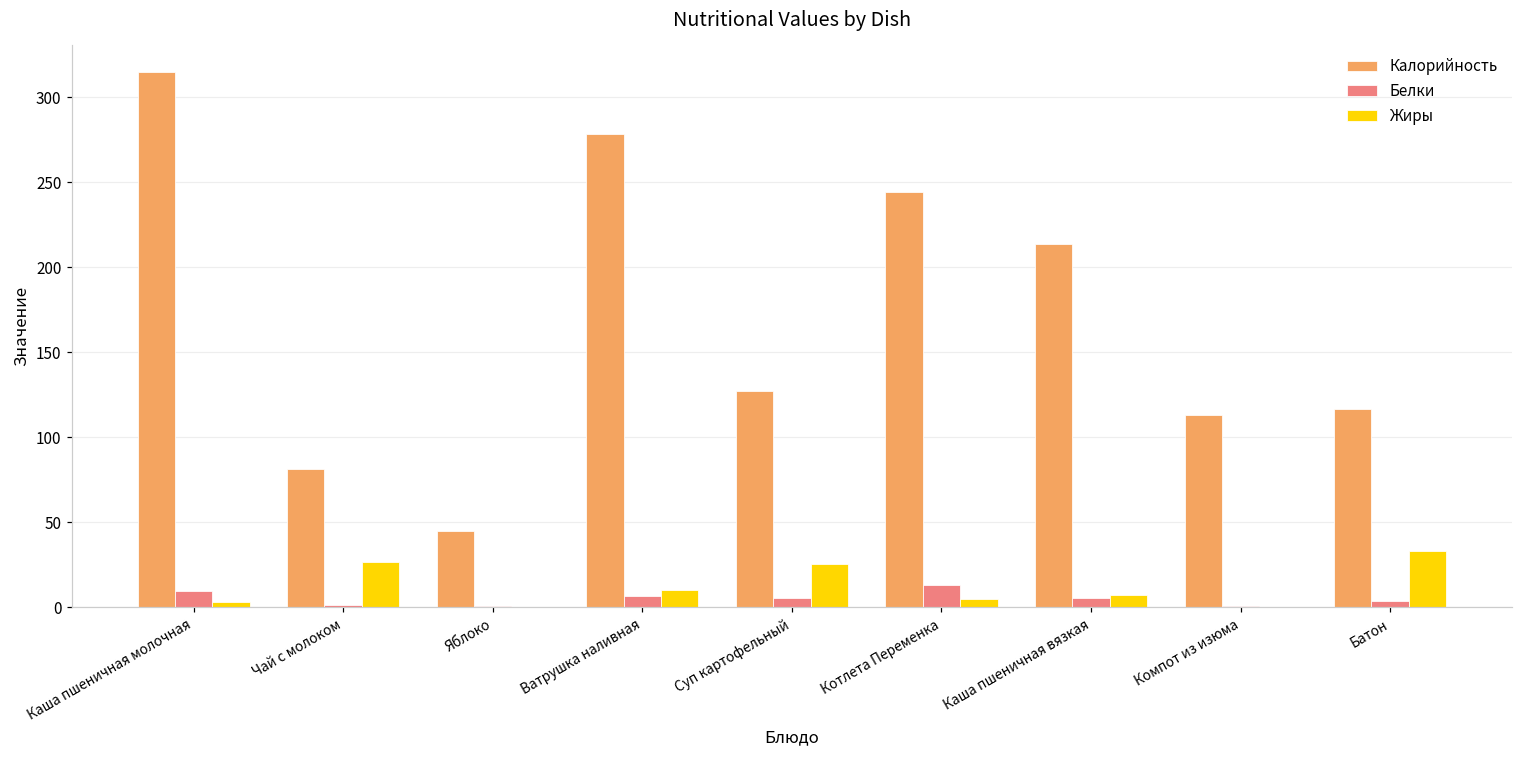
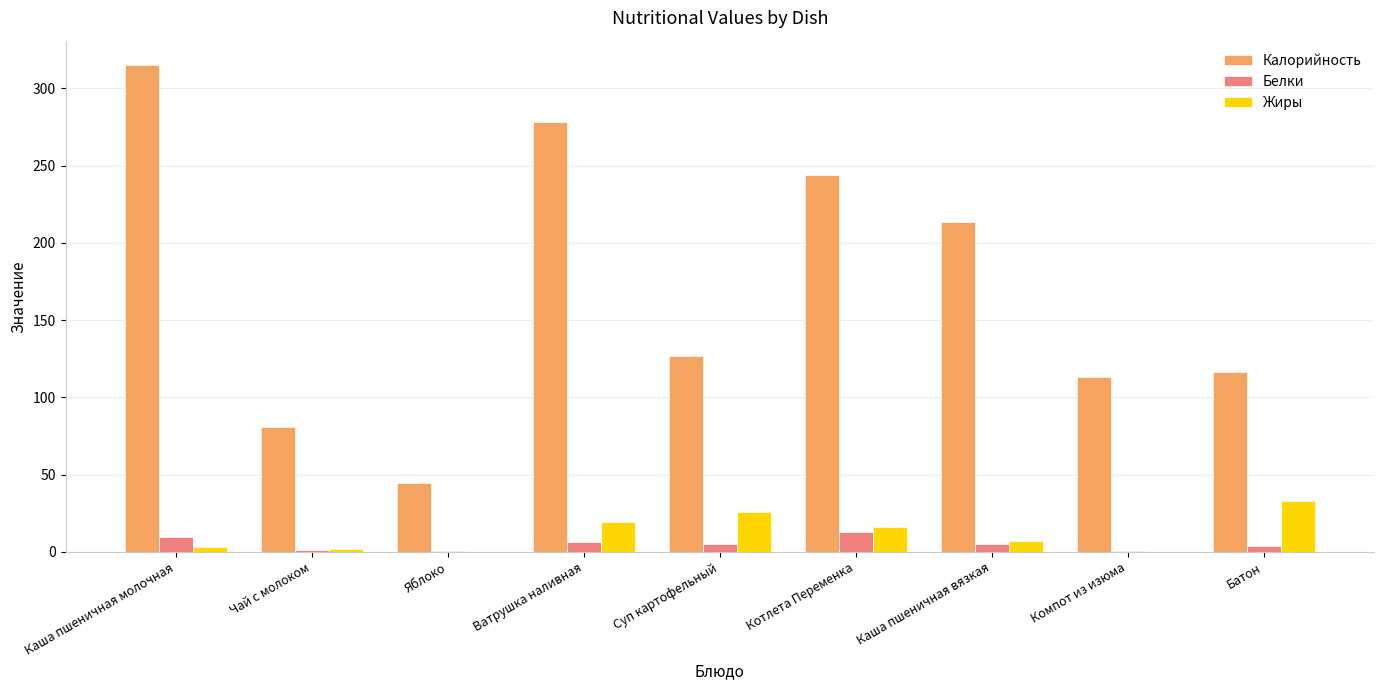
Жиры, Чай с молоком: 26 -> 2
Жиры, Ватрушка наливная: 10 -> 19
Жиры, Котлета Переменка: 5 -> 16
